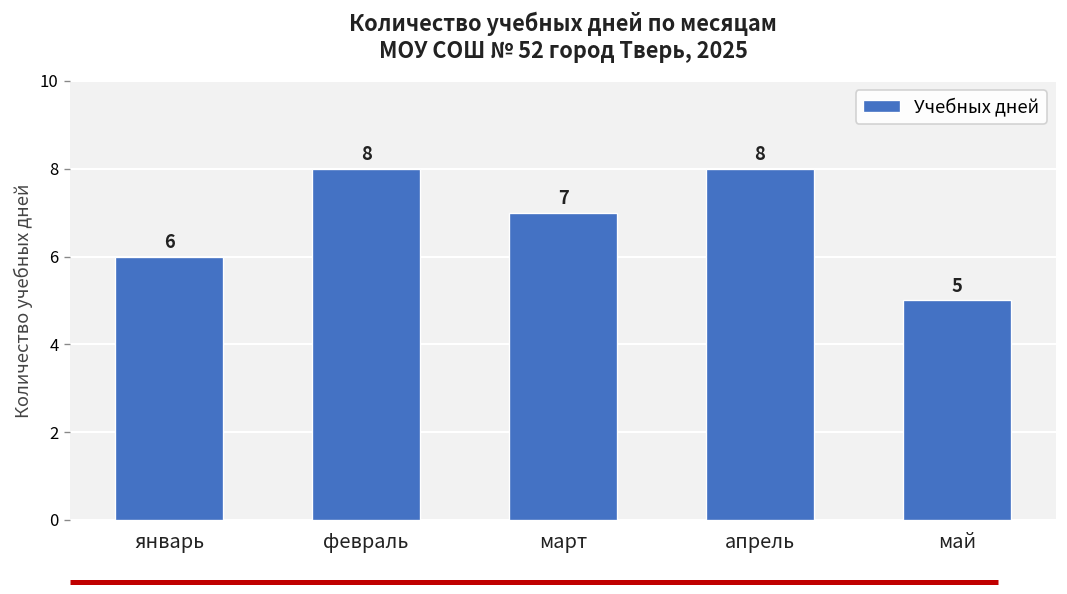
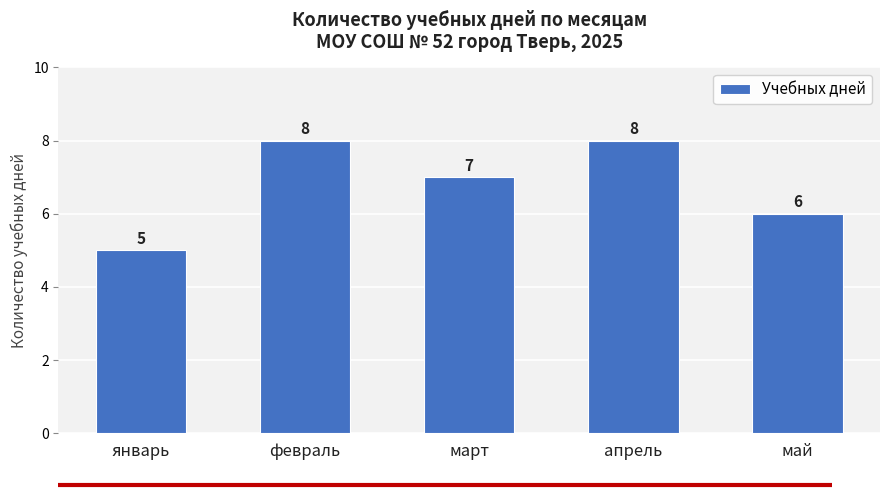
январь: 6 -> 5
май: 5 -> 6
